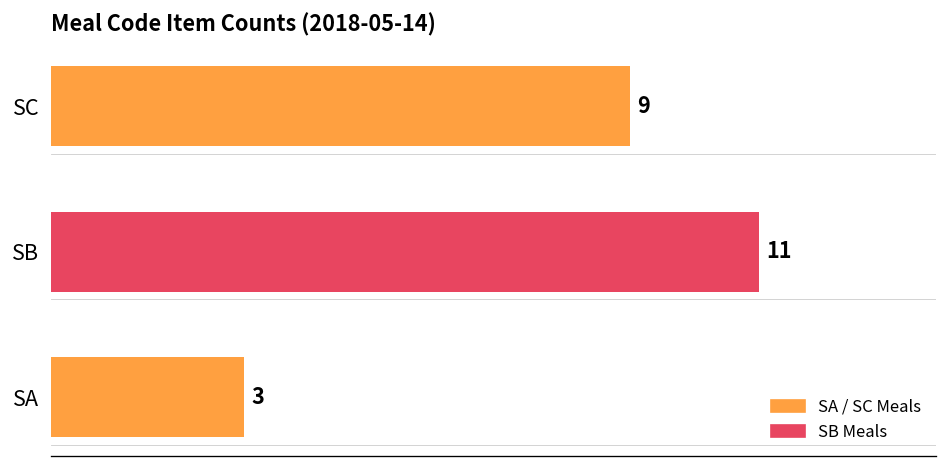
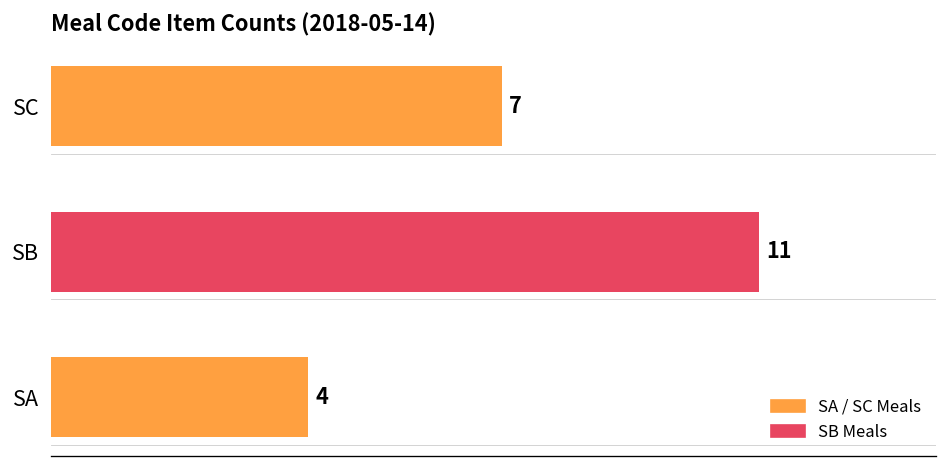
SC: 9 -> 7
SA: 3 -> 4
